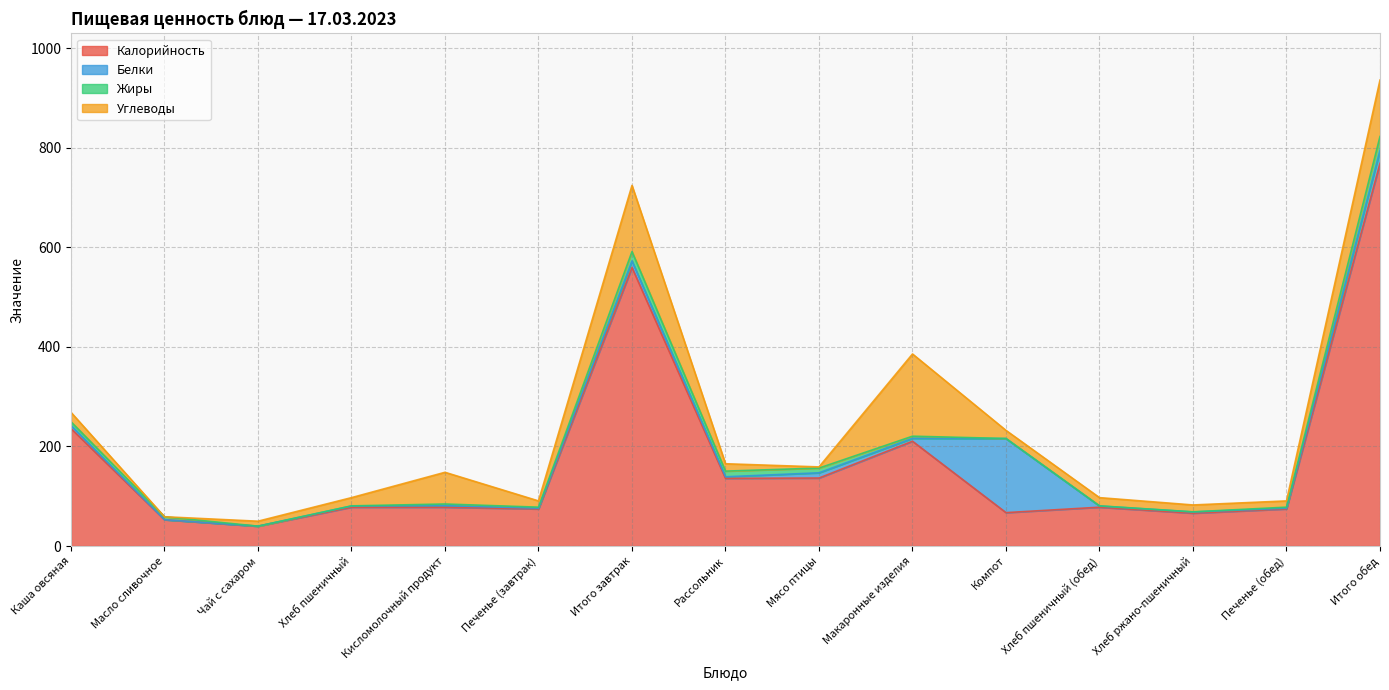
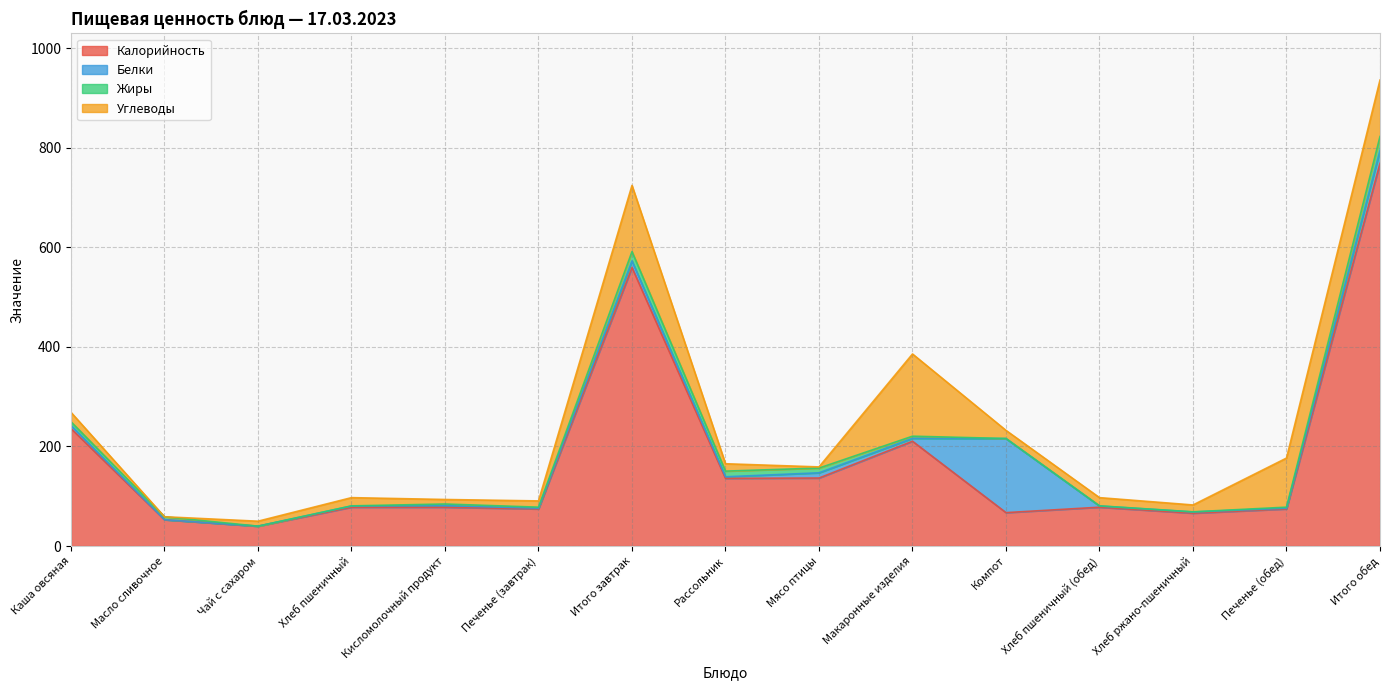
Углеводы, Кисломолочный продукт: 60 -> 10
Углеводы, Печенье (обед): 10 -> 100
